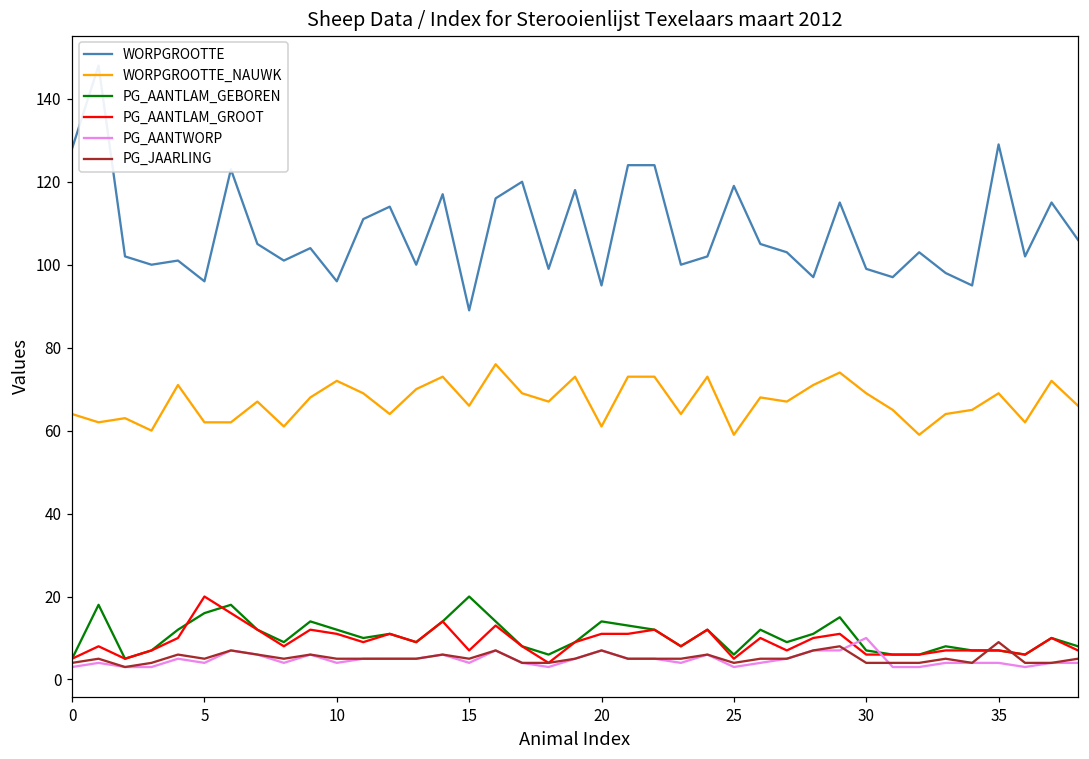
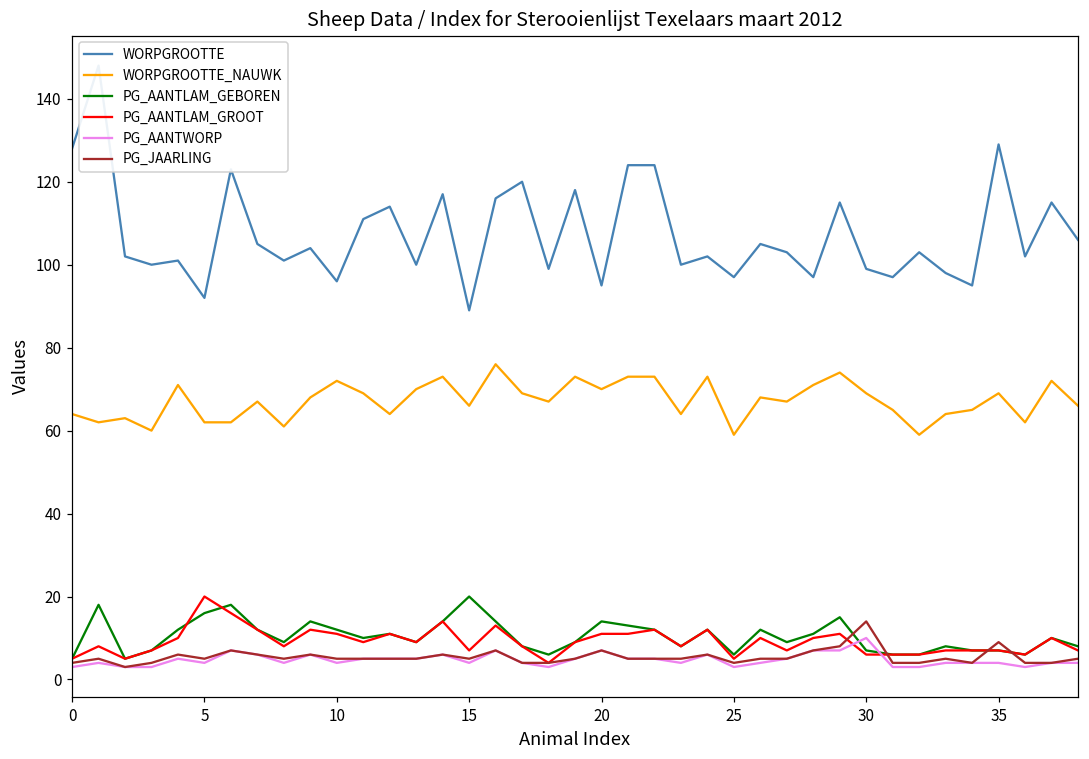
WORPGROOTTE, 5: 96 -> 92
WORPGROOTTE_NAUWK, 20: 61 -> 70
WORPGROOTTE, 25: 119 -> 97
PG_JAARLING, 30: 4 -> 14
